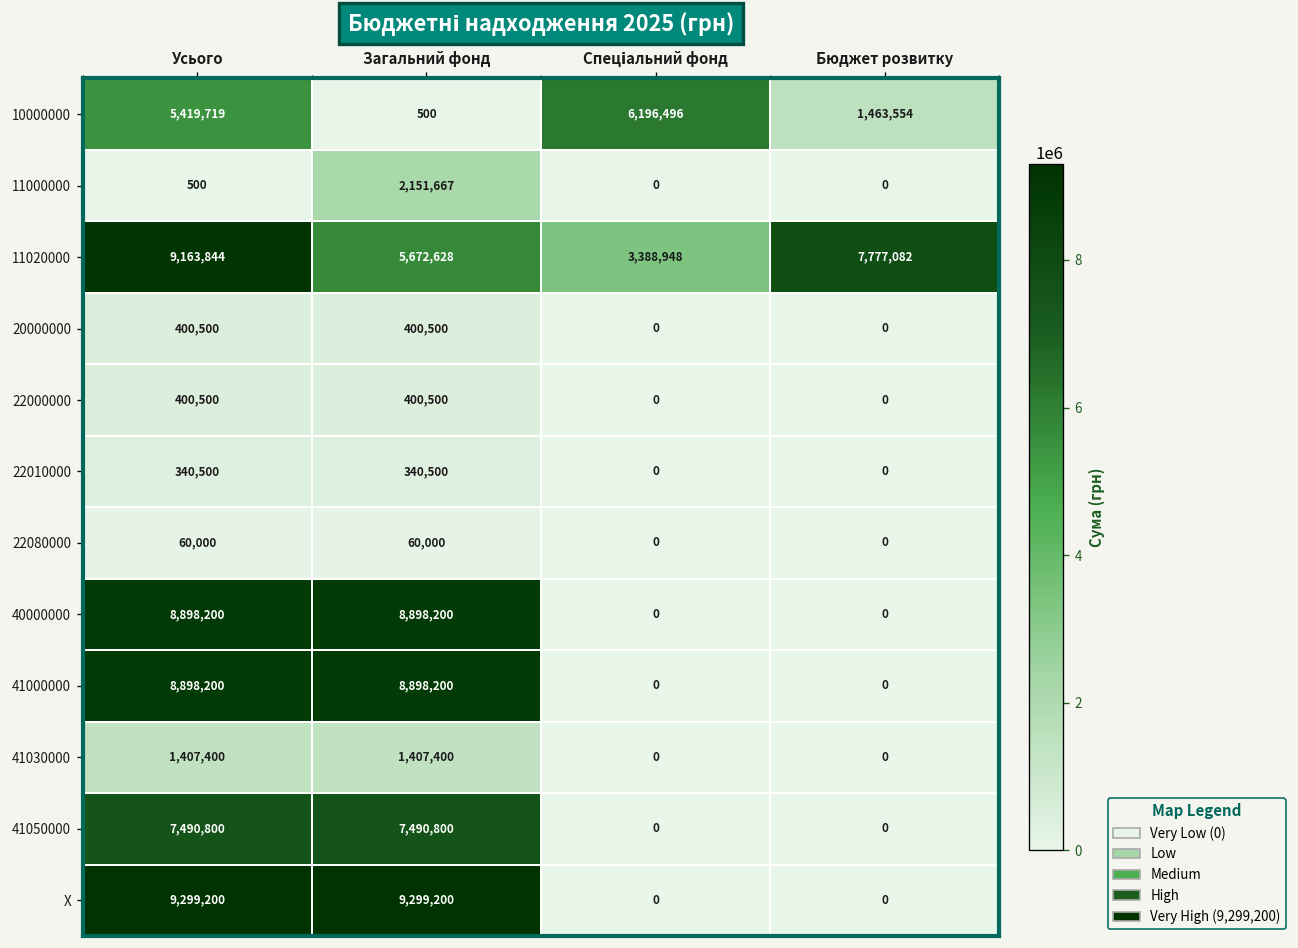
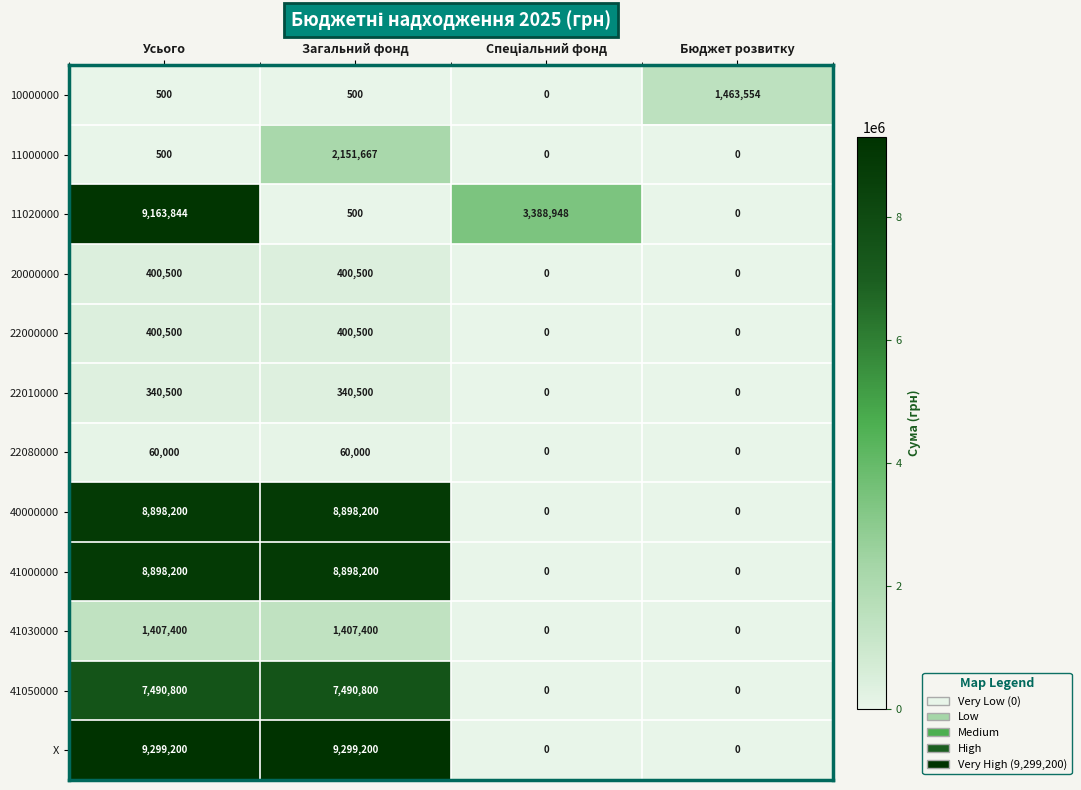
10000000, Усього: 5,419,719 -> 500
10000000, Спеціальний фонд: 6,196,496 -> 0
11020000, Загальний фонд: 5,672,628 -> 500
11020000, Бюджет розвитку: 7,777,082 -> 0
